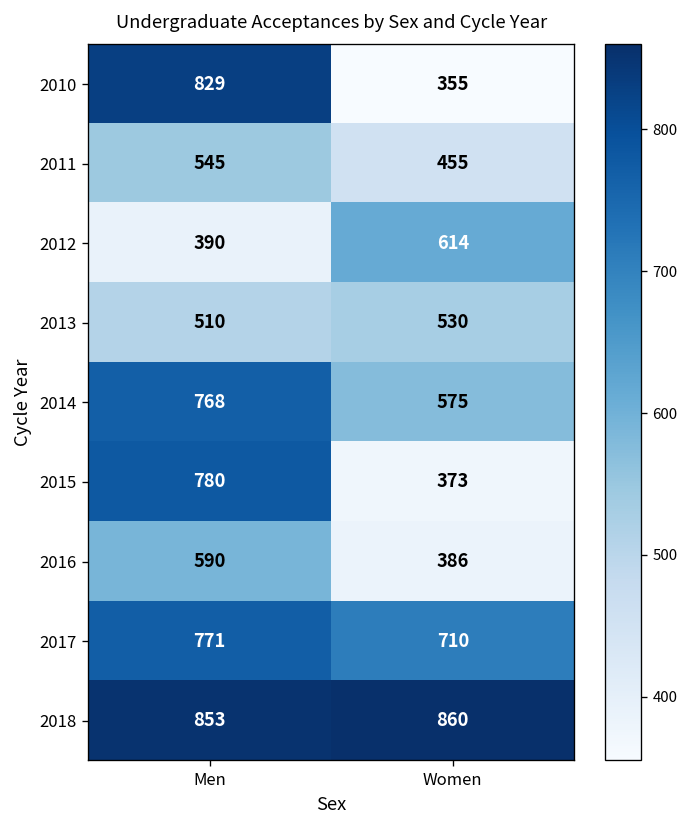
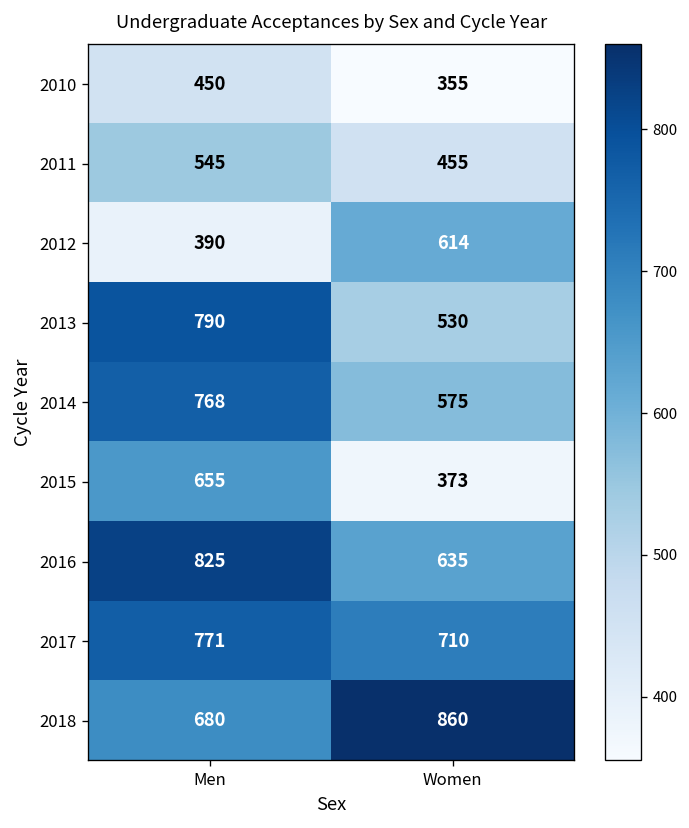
2010, Men: 829 -> 450
2013, Men: 510 -> 790
2015, Men: 780 -> 655
2016, Men: 590 -> 825
2016, Women: 386 -> 635
2018, Men: 853 -> 680
